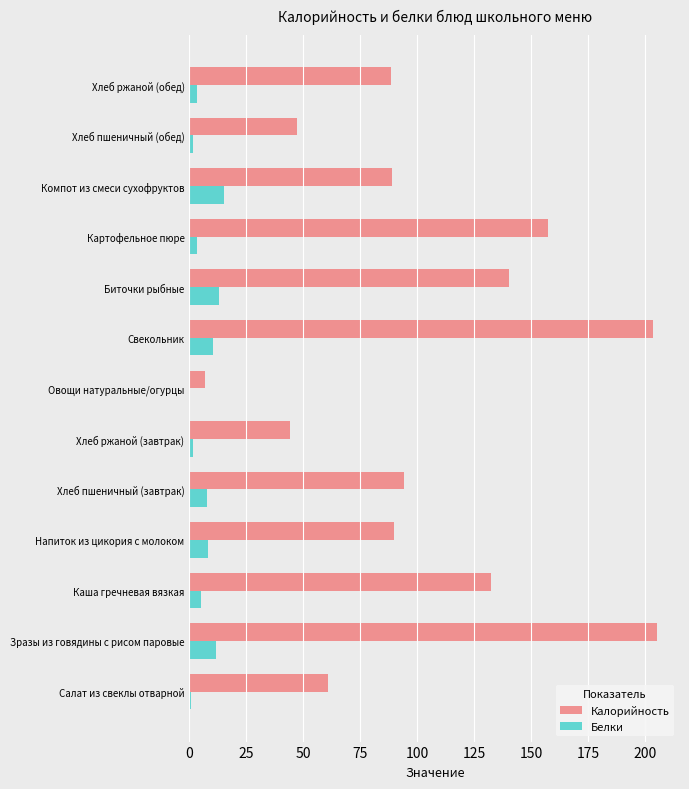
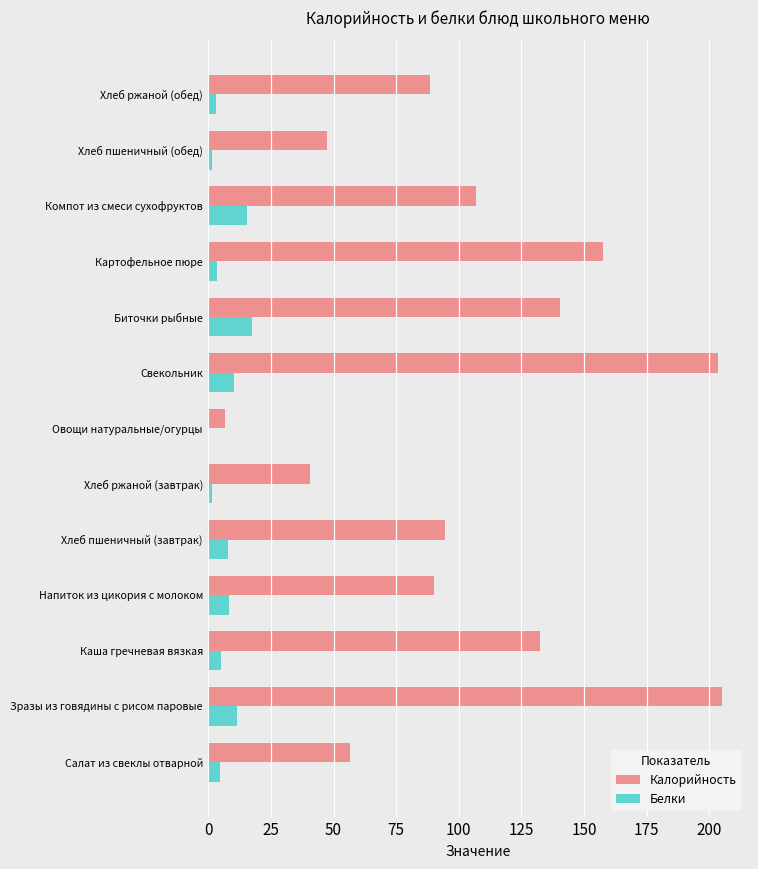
Калорийность, Компот из смеси сухофруктов: 89 -> 107
Белки, Биточки рыбные: 13 -> 17
Калорийность, Хлеб ржаной (завтрак): 44 -> 40
Калорийность, Салат из свеклы отварной: 61 -> 57
Белки, Салат из свеклы отварной: 1 -> 5
